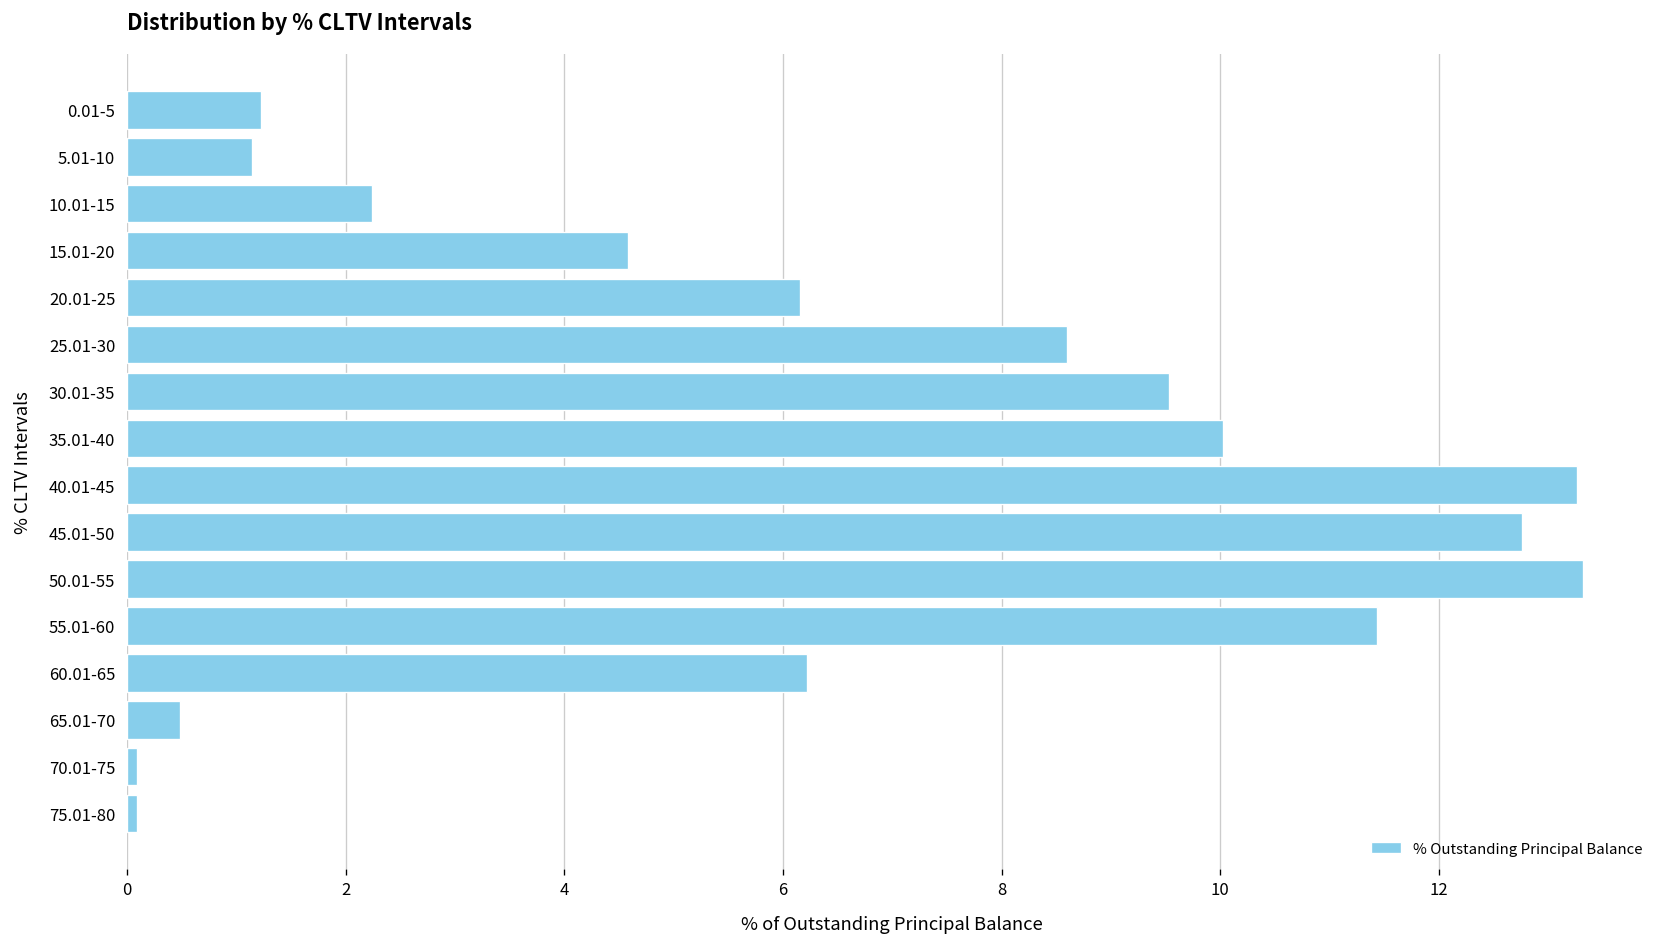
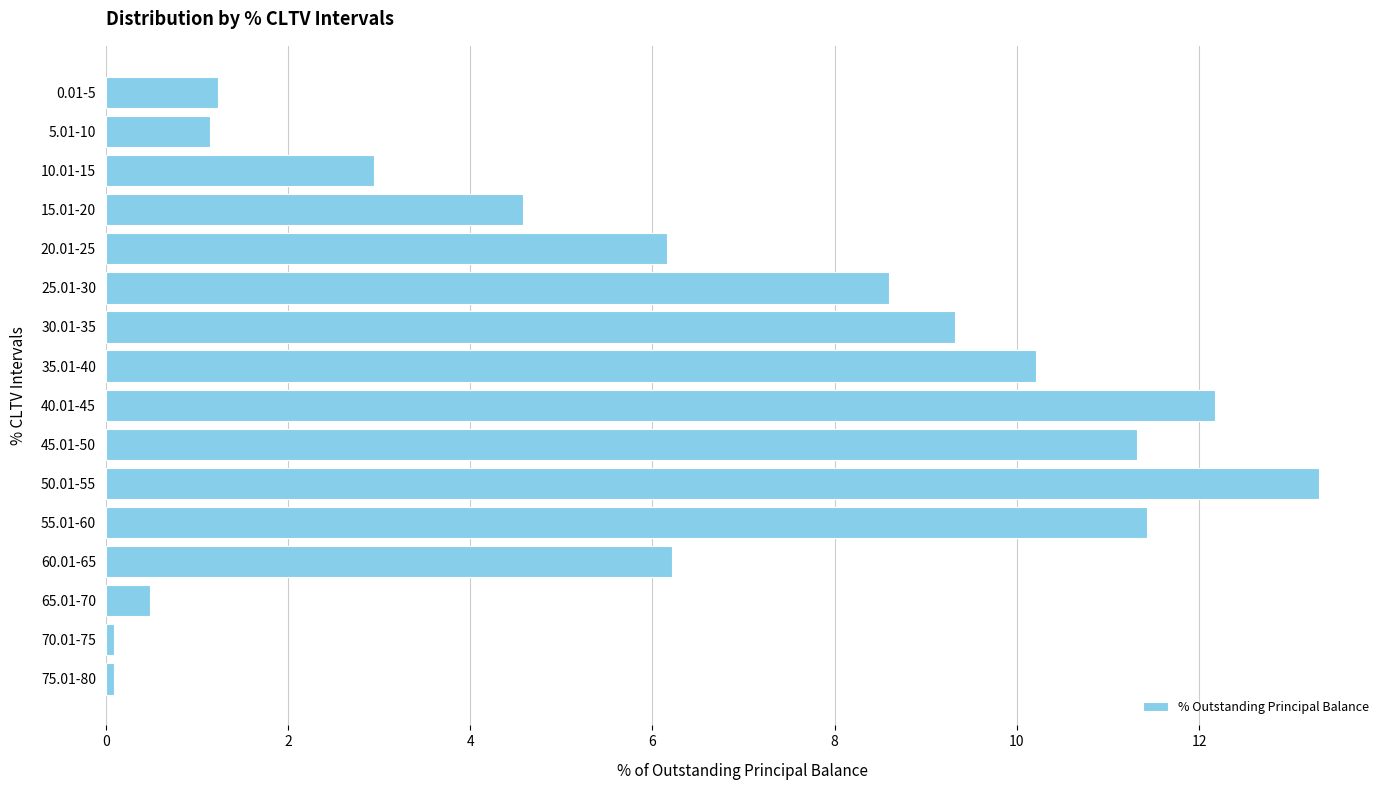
10.01-15: 2.2 -> 2.9
30.01-35: 9.5 -> 9.3
35.01-40: 10.0 -> 10.2
40.01-45: 13.3 -> 12.2
45.01-50: 12.8 -> 11.3
